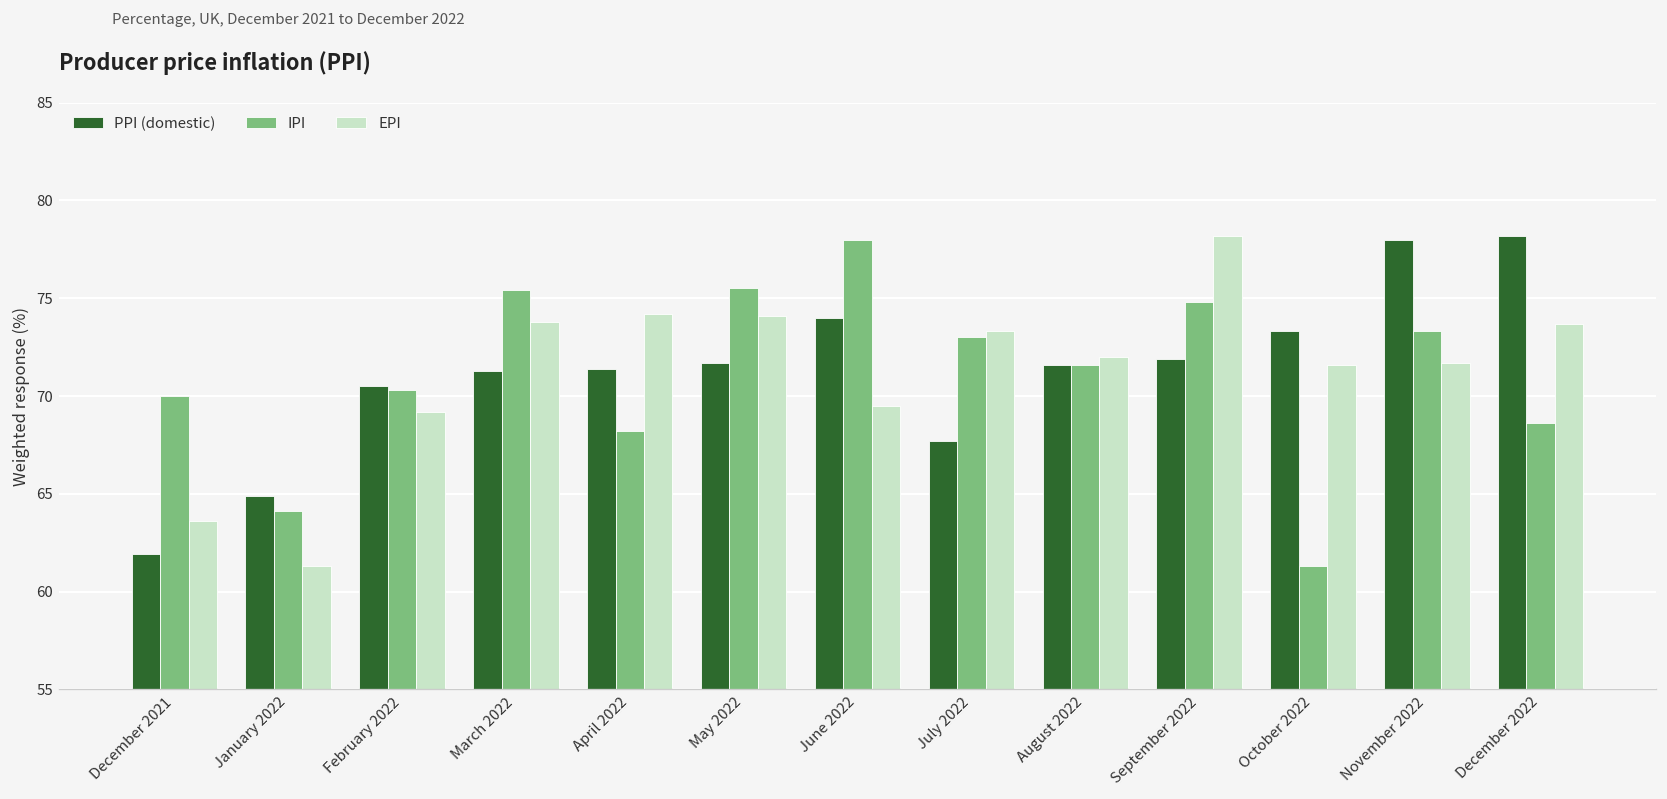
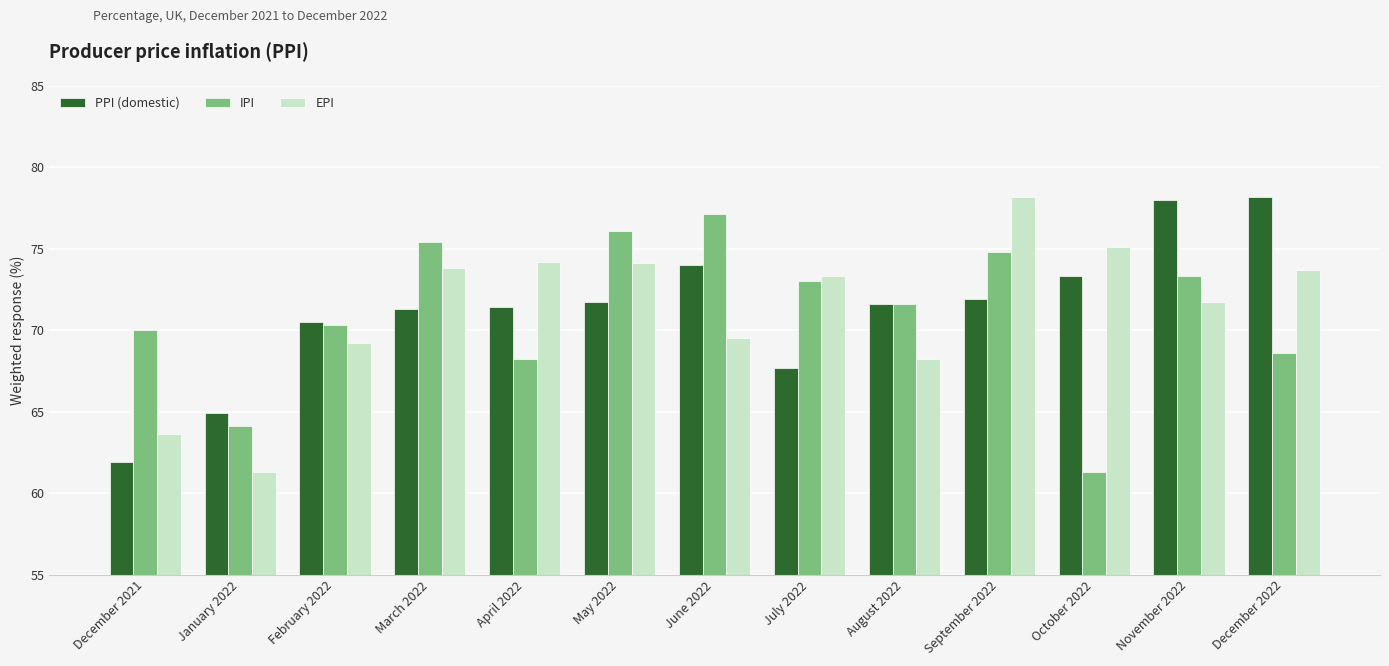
IPI, May 2022: 75.5 -> 76.1
IPI, June 2022: 78.0 -> 77.1
EPI, August 2022: 72.0 -> 68.2
EPI, October 2022: 71.6 -> 75.1
